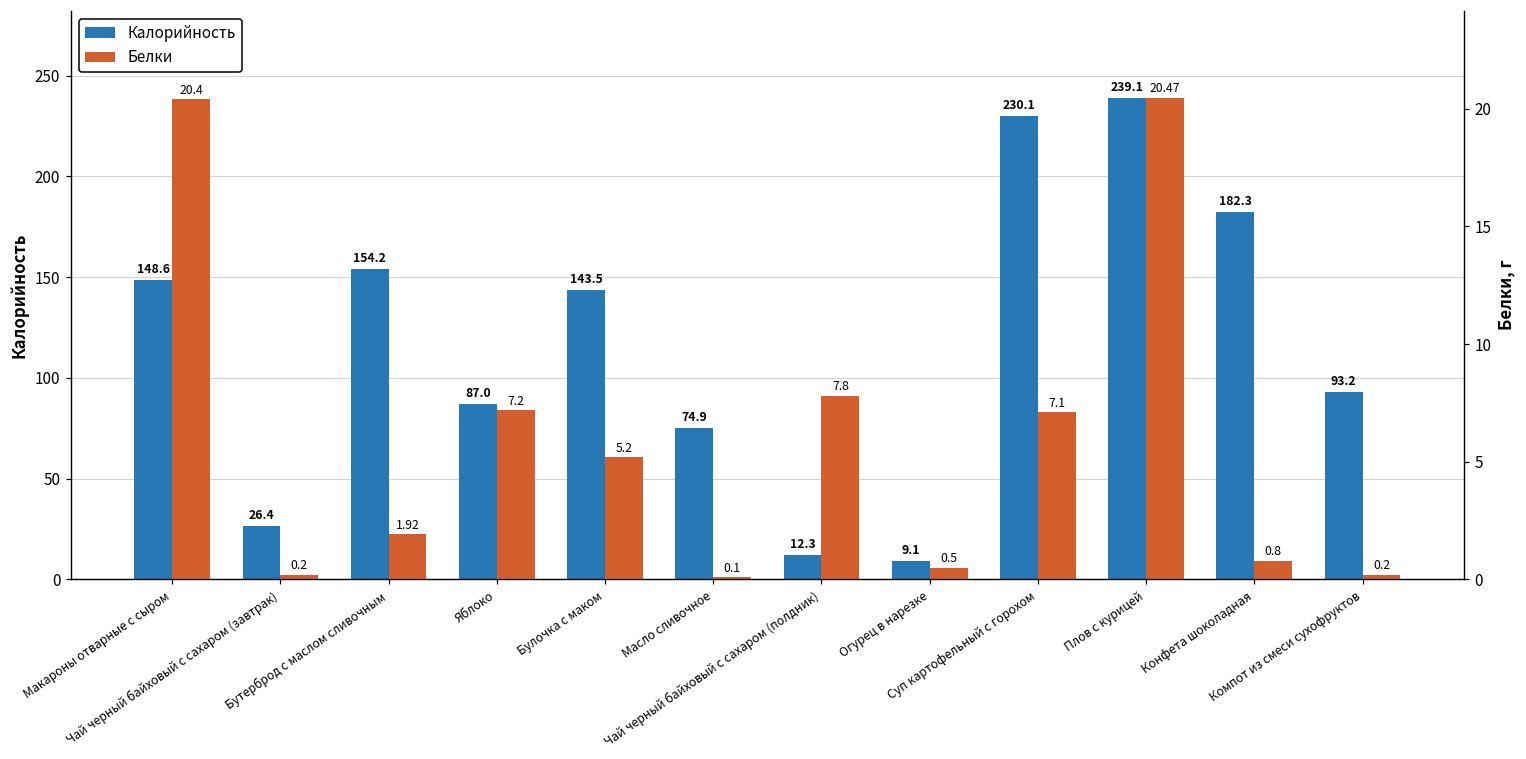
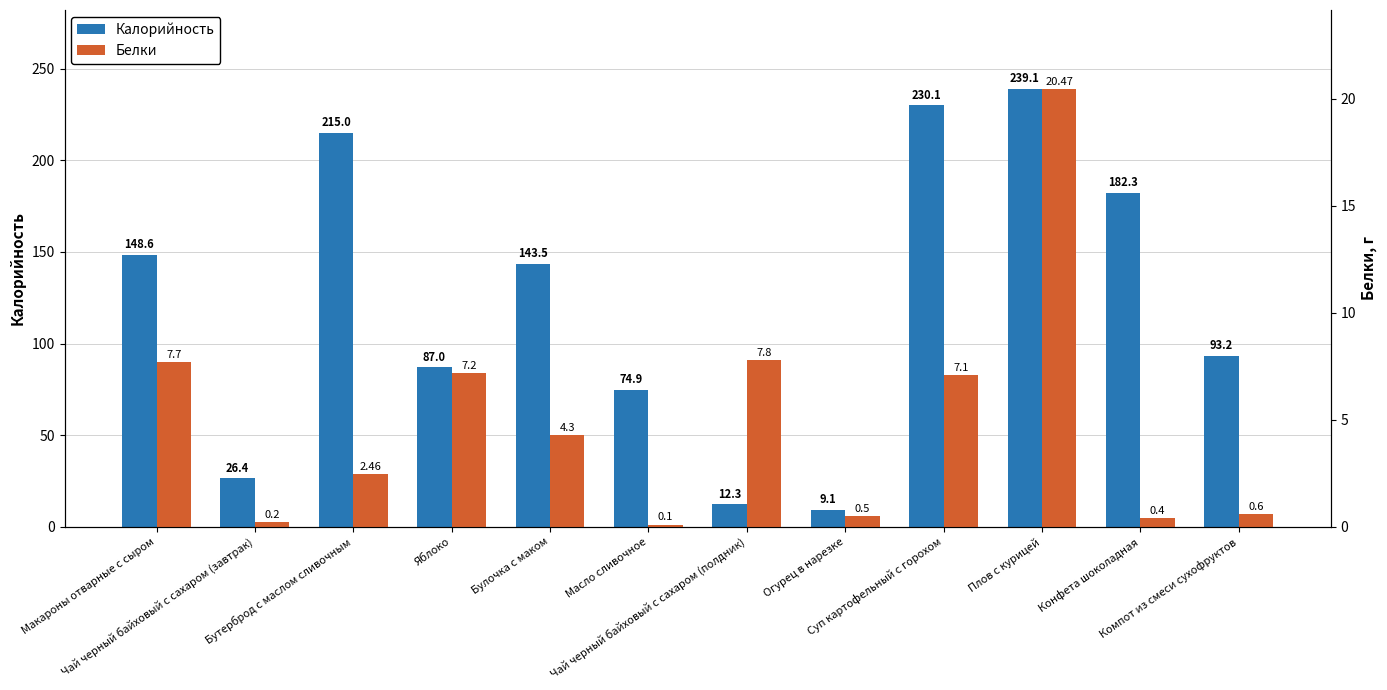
Калорийность, Бутерброд с маслом сливочным: 154.2 -> 215.0
Белки, Макароны отварные с сыром: 20.4 -> 7.7
Белки, Бутерброд с маслом сливочным: 1.92 -> 2.46
Белки, Булочка с маком: 5.2 -> 4.3
Белки, Конфета шоколадная: 0.8 -> 0.4
Белки, Компот из смеси сухофруктов: 0.2 -> 0.6
